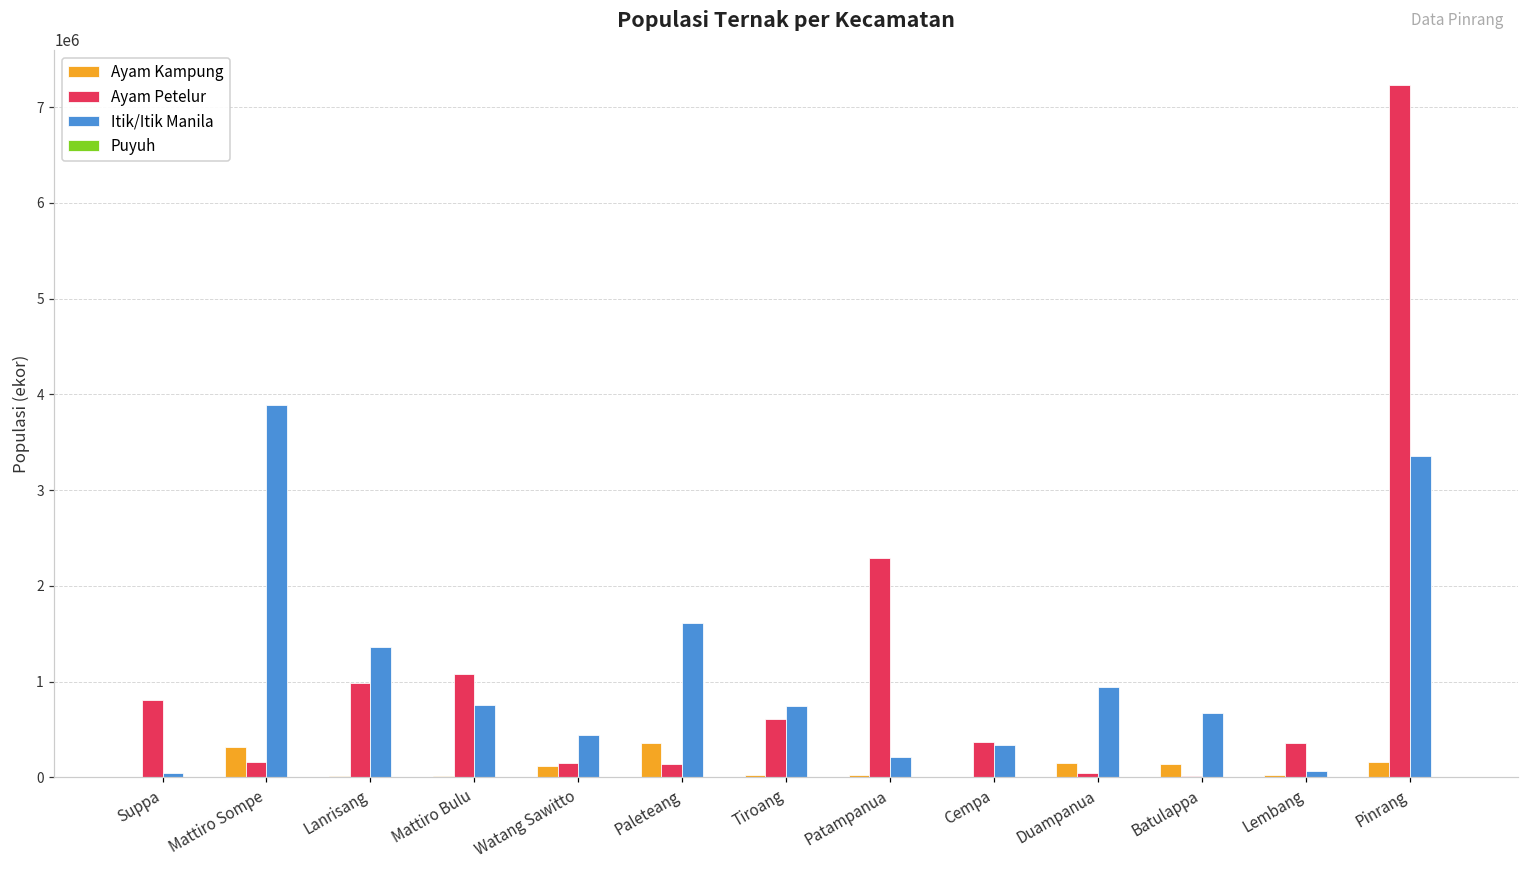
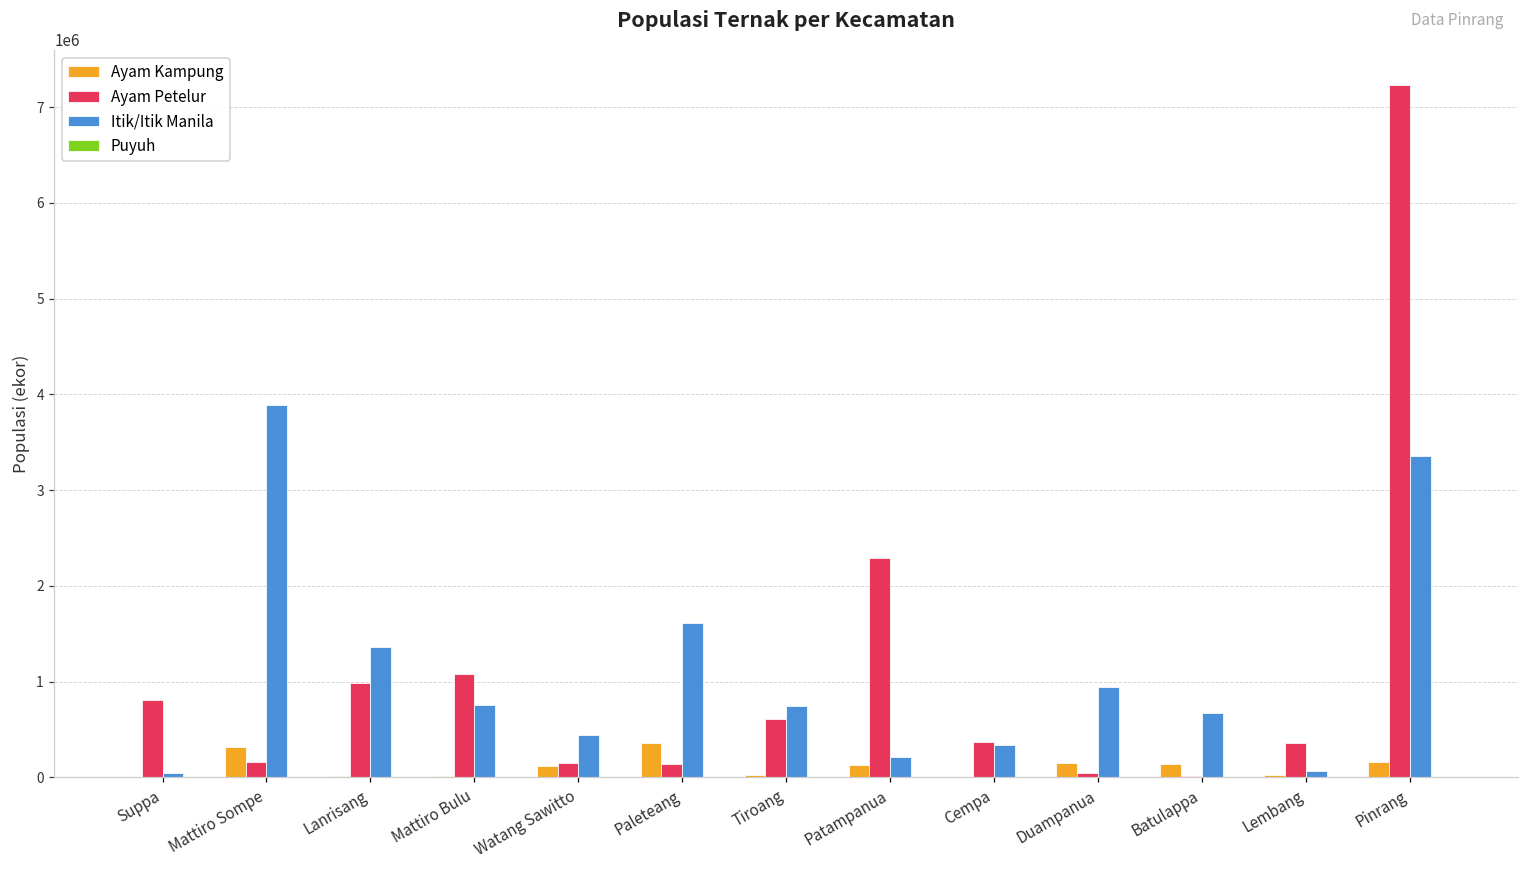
Ayam Kampung, Patampanua: 0 -> 100000
